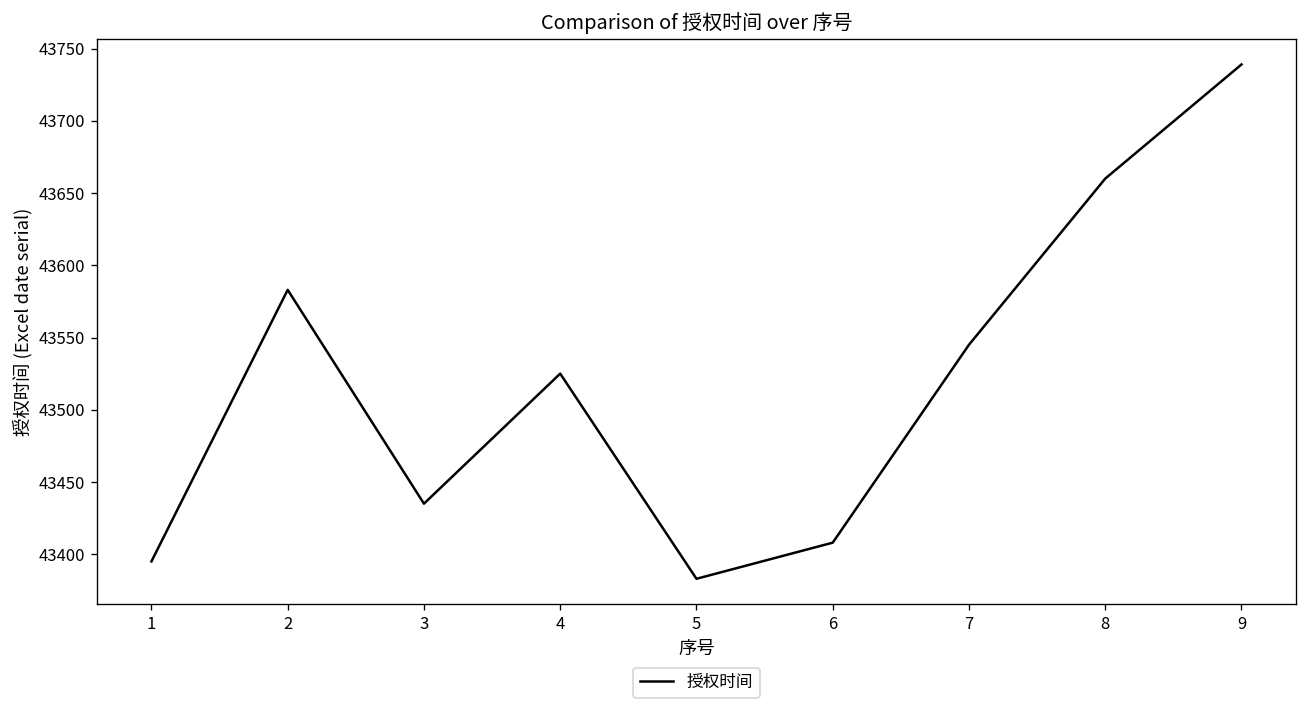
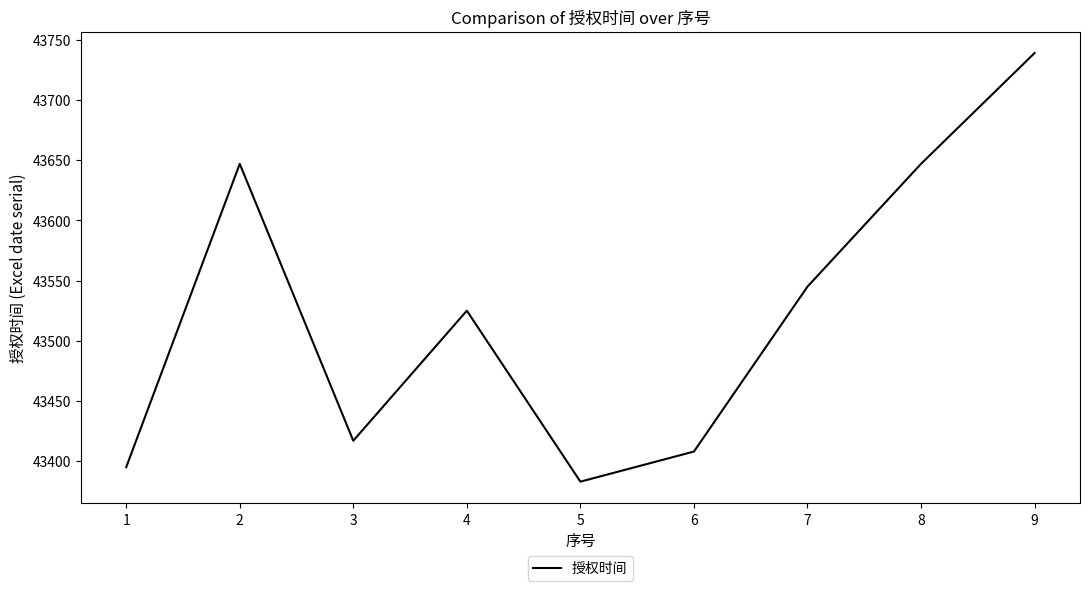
2: 43583 -> 43647
3: 43435 -> 43417
8: 43660 -> 43647
